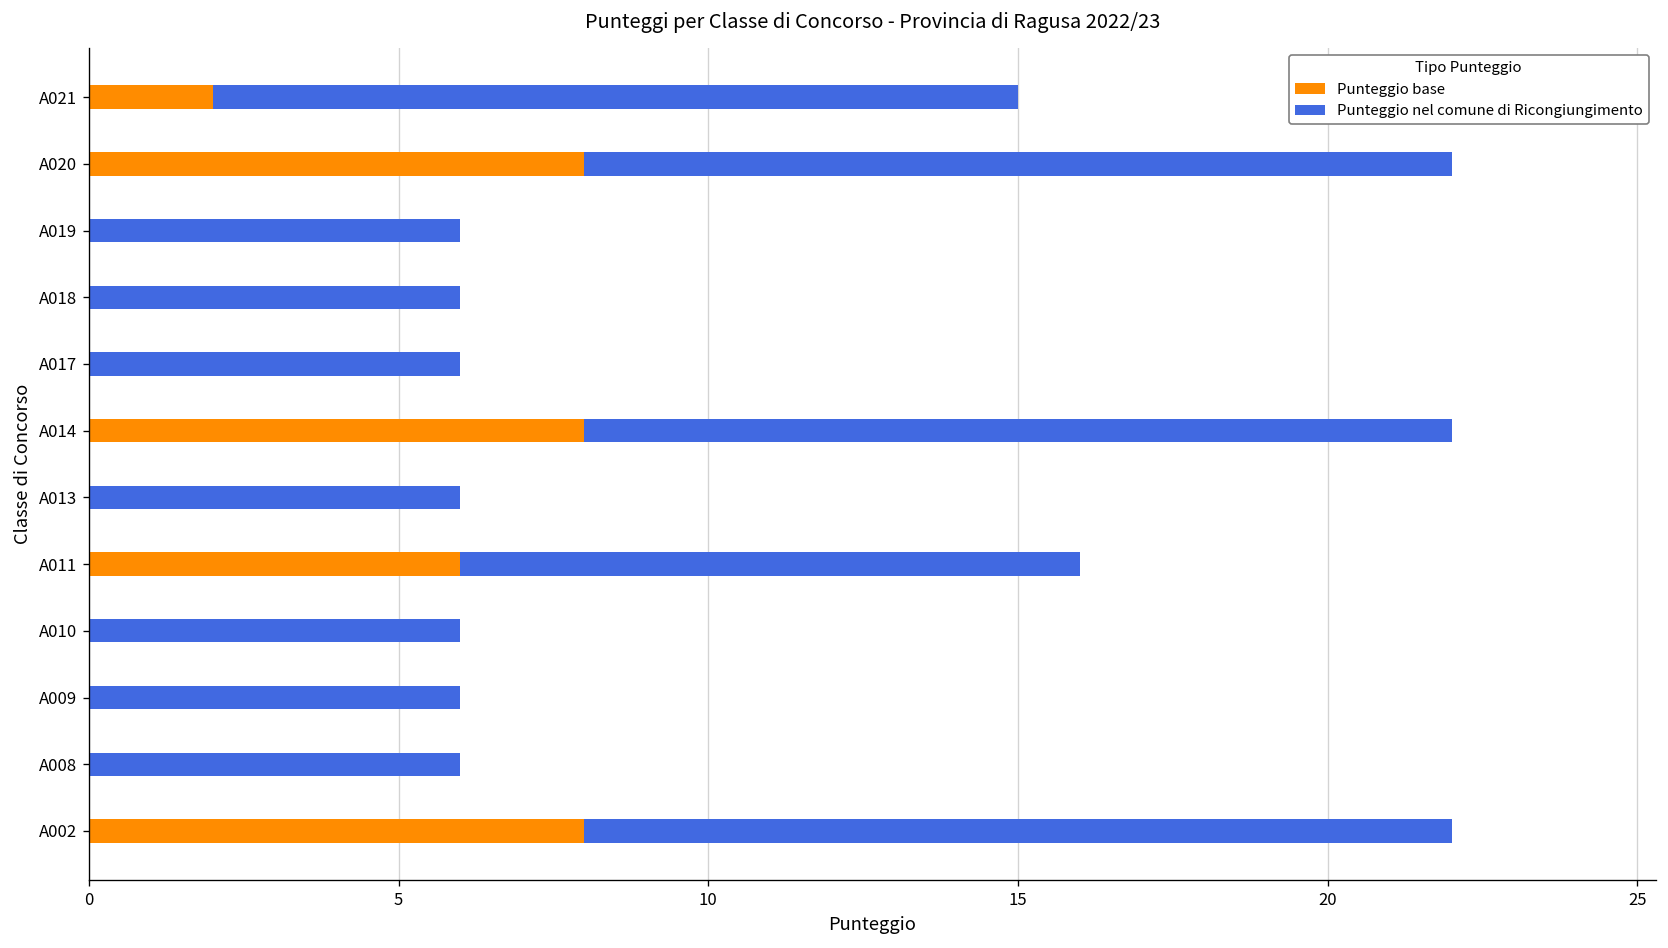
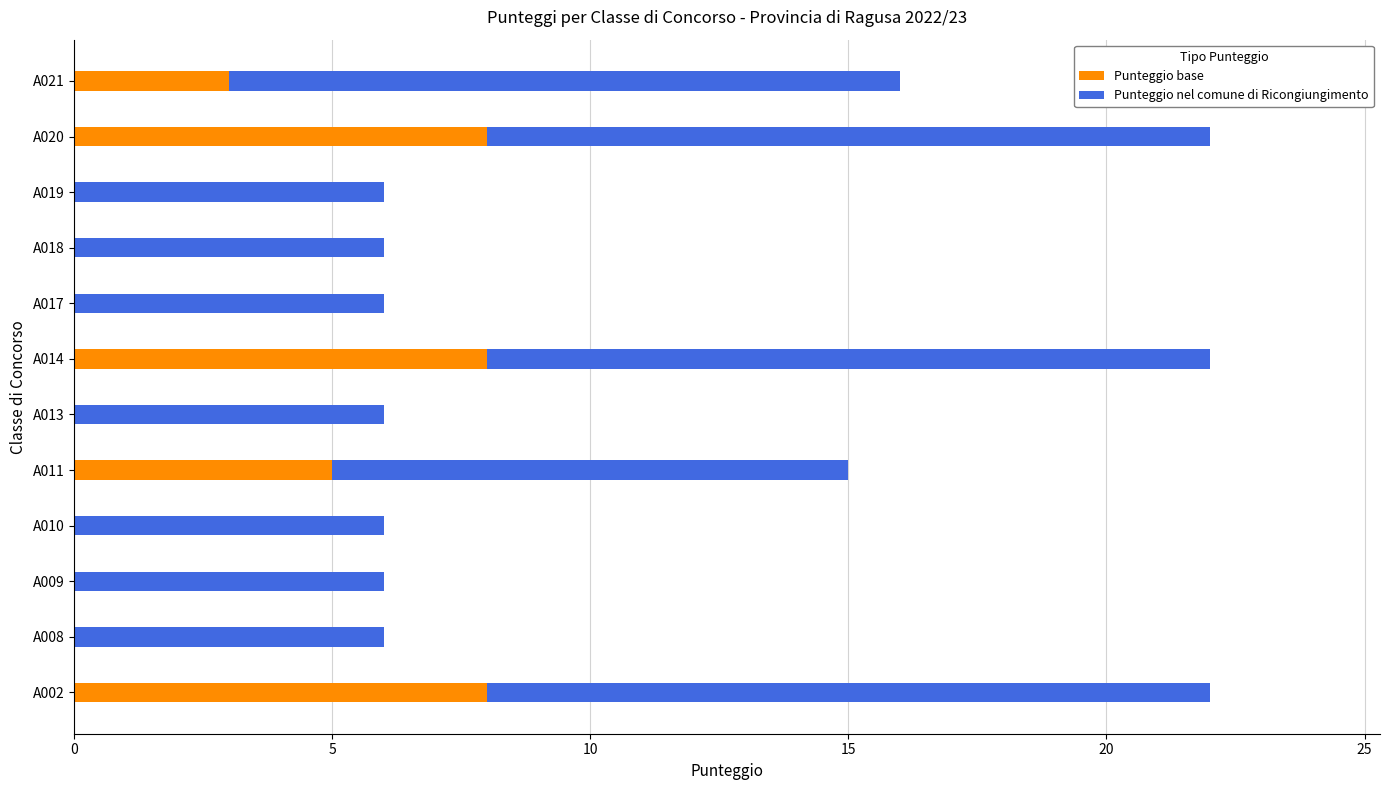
Punteggio base, A021: 2 -> 3
Punteggio base, A011: 6 -> 5
